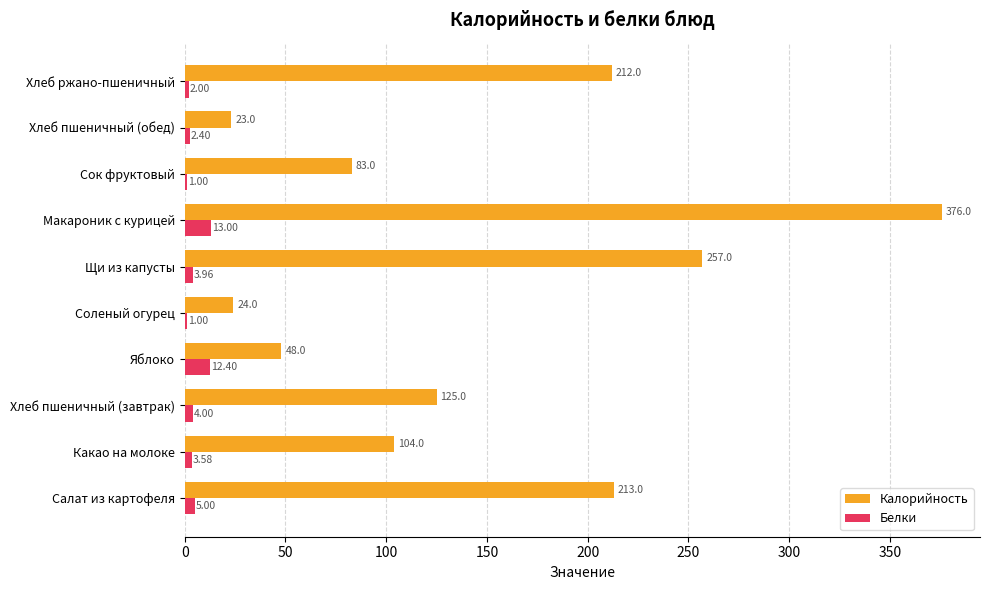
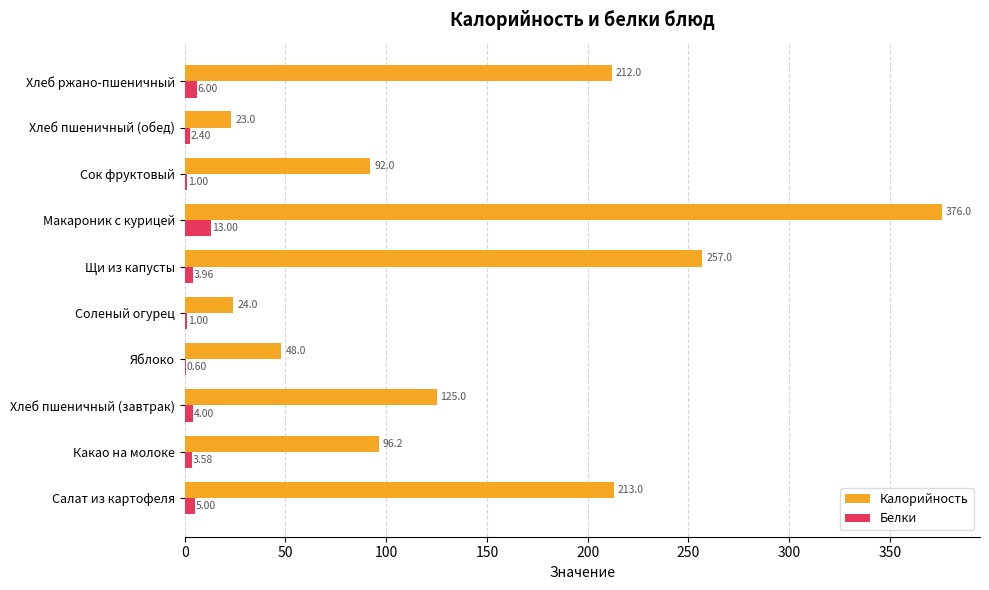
Белки, Хлеб ржано-пшеничный: 2.00 -> 6.00
Калорийность, Сок фруктовый: 83.0 -> 92.0
Белки, Яблоко: 12.40 -> 0.60
Калорийность, Какао на молоке: 104.0 -> 96.2
